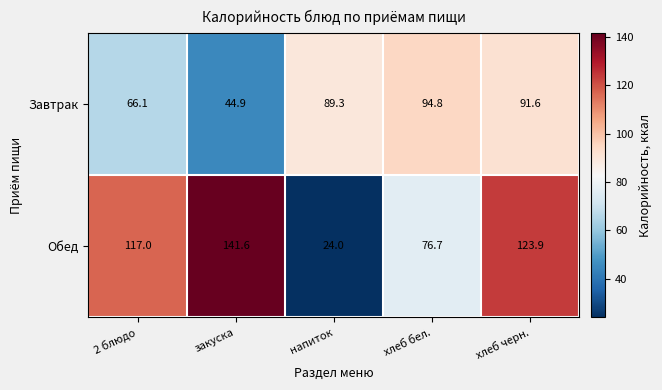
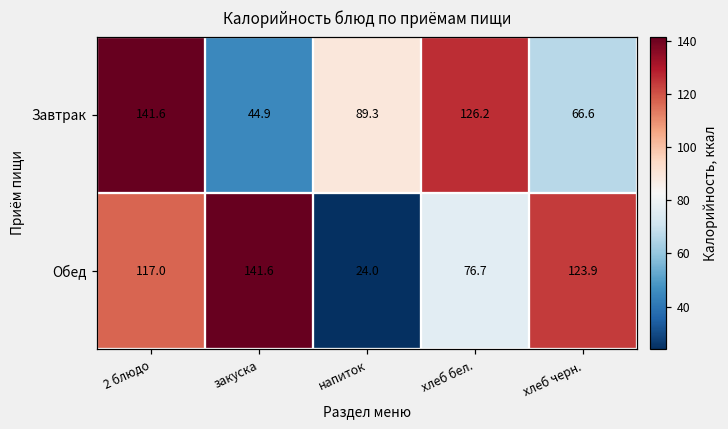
Завтрак, 2 блюдо: 66.1 -> 141.6
Завтрак, хлеб бел.: 94.8 -> 126.2
Завтрак, хлеб черн.: 91.6 -> 66.6
